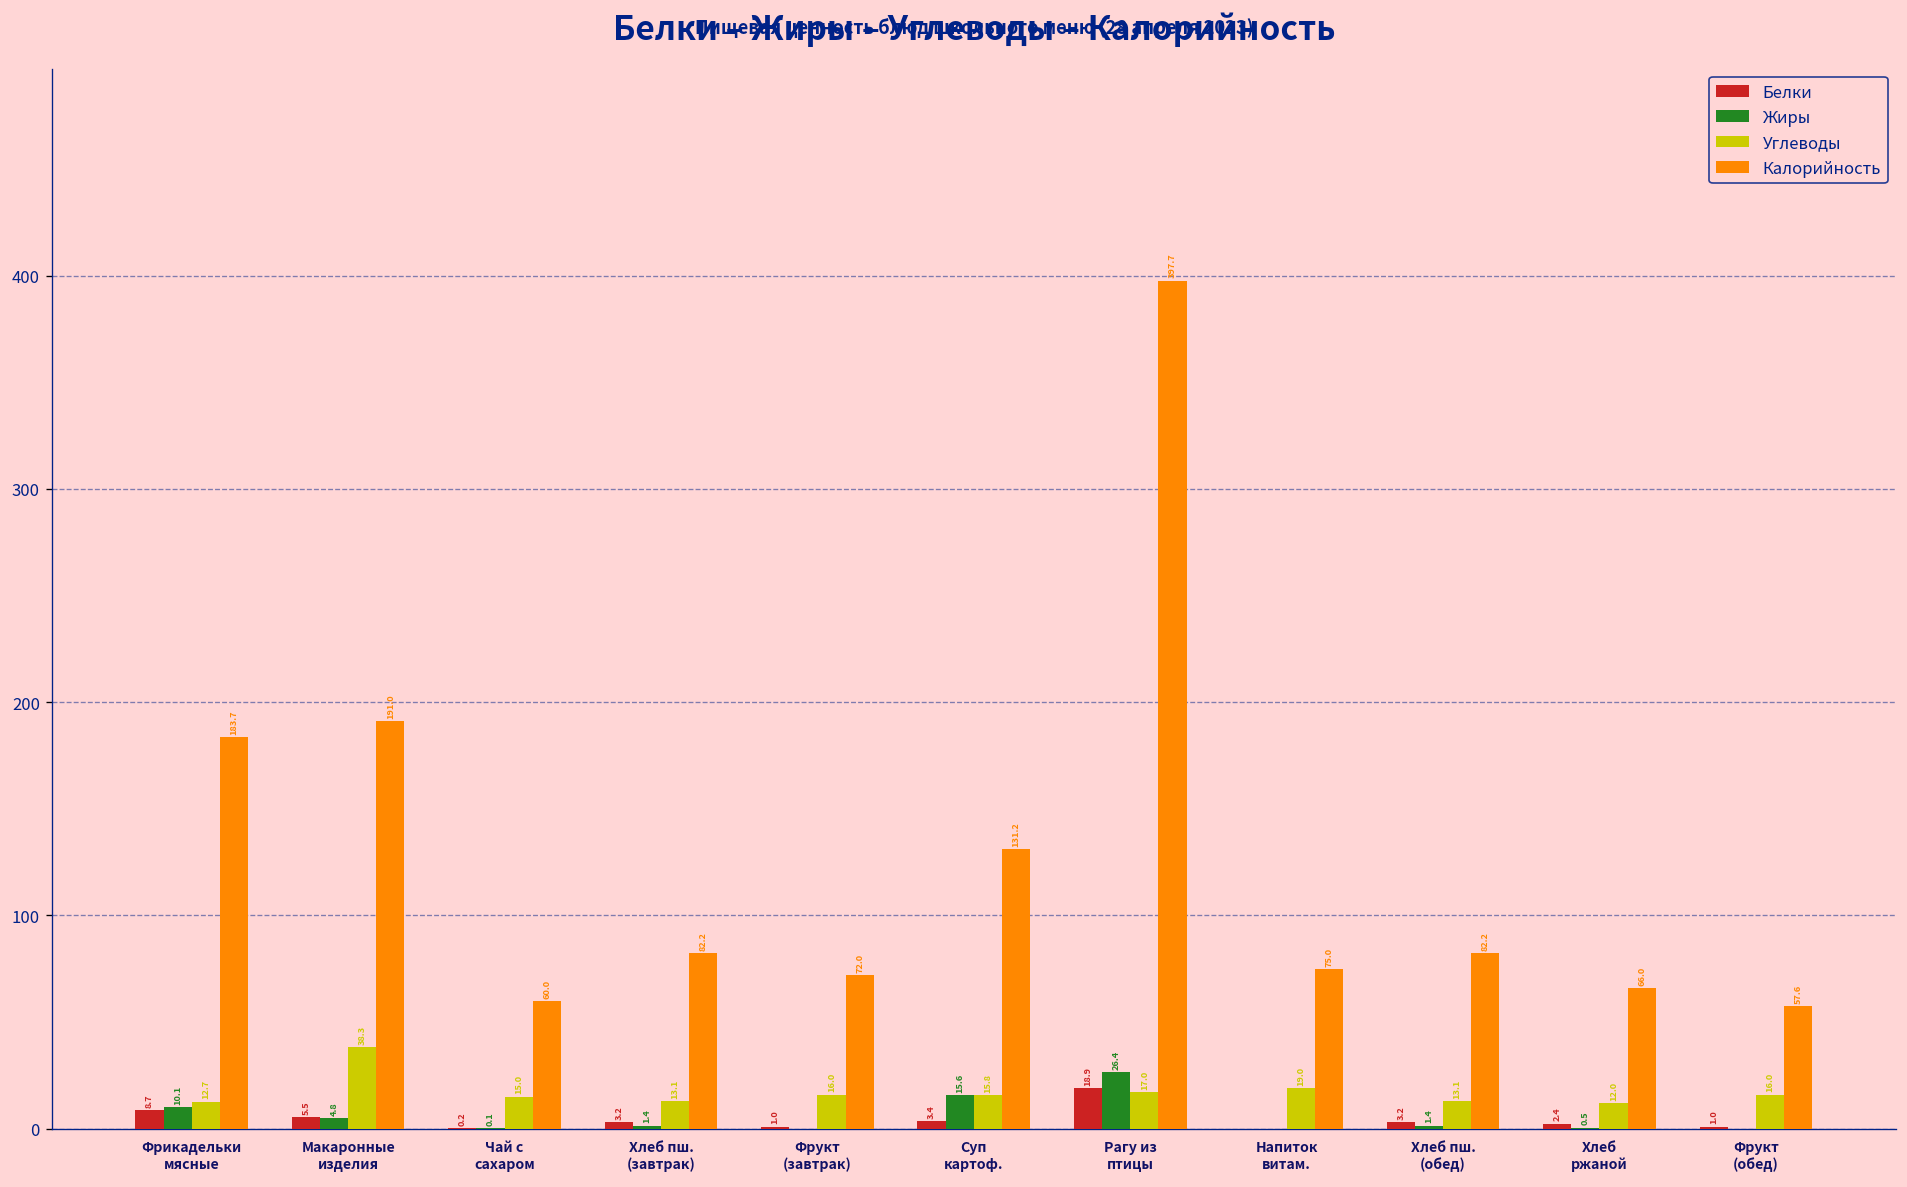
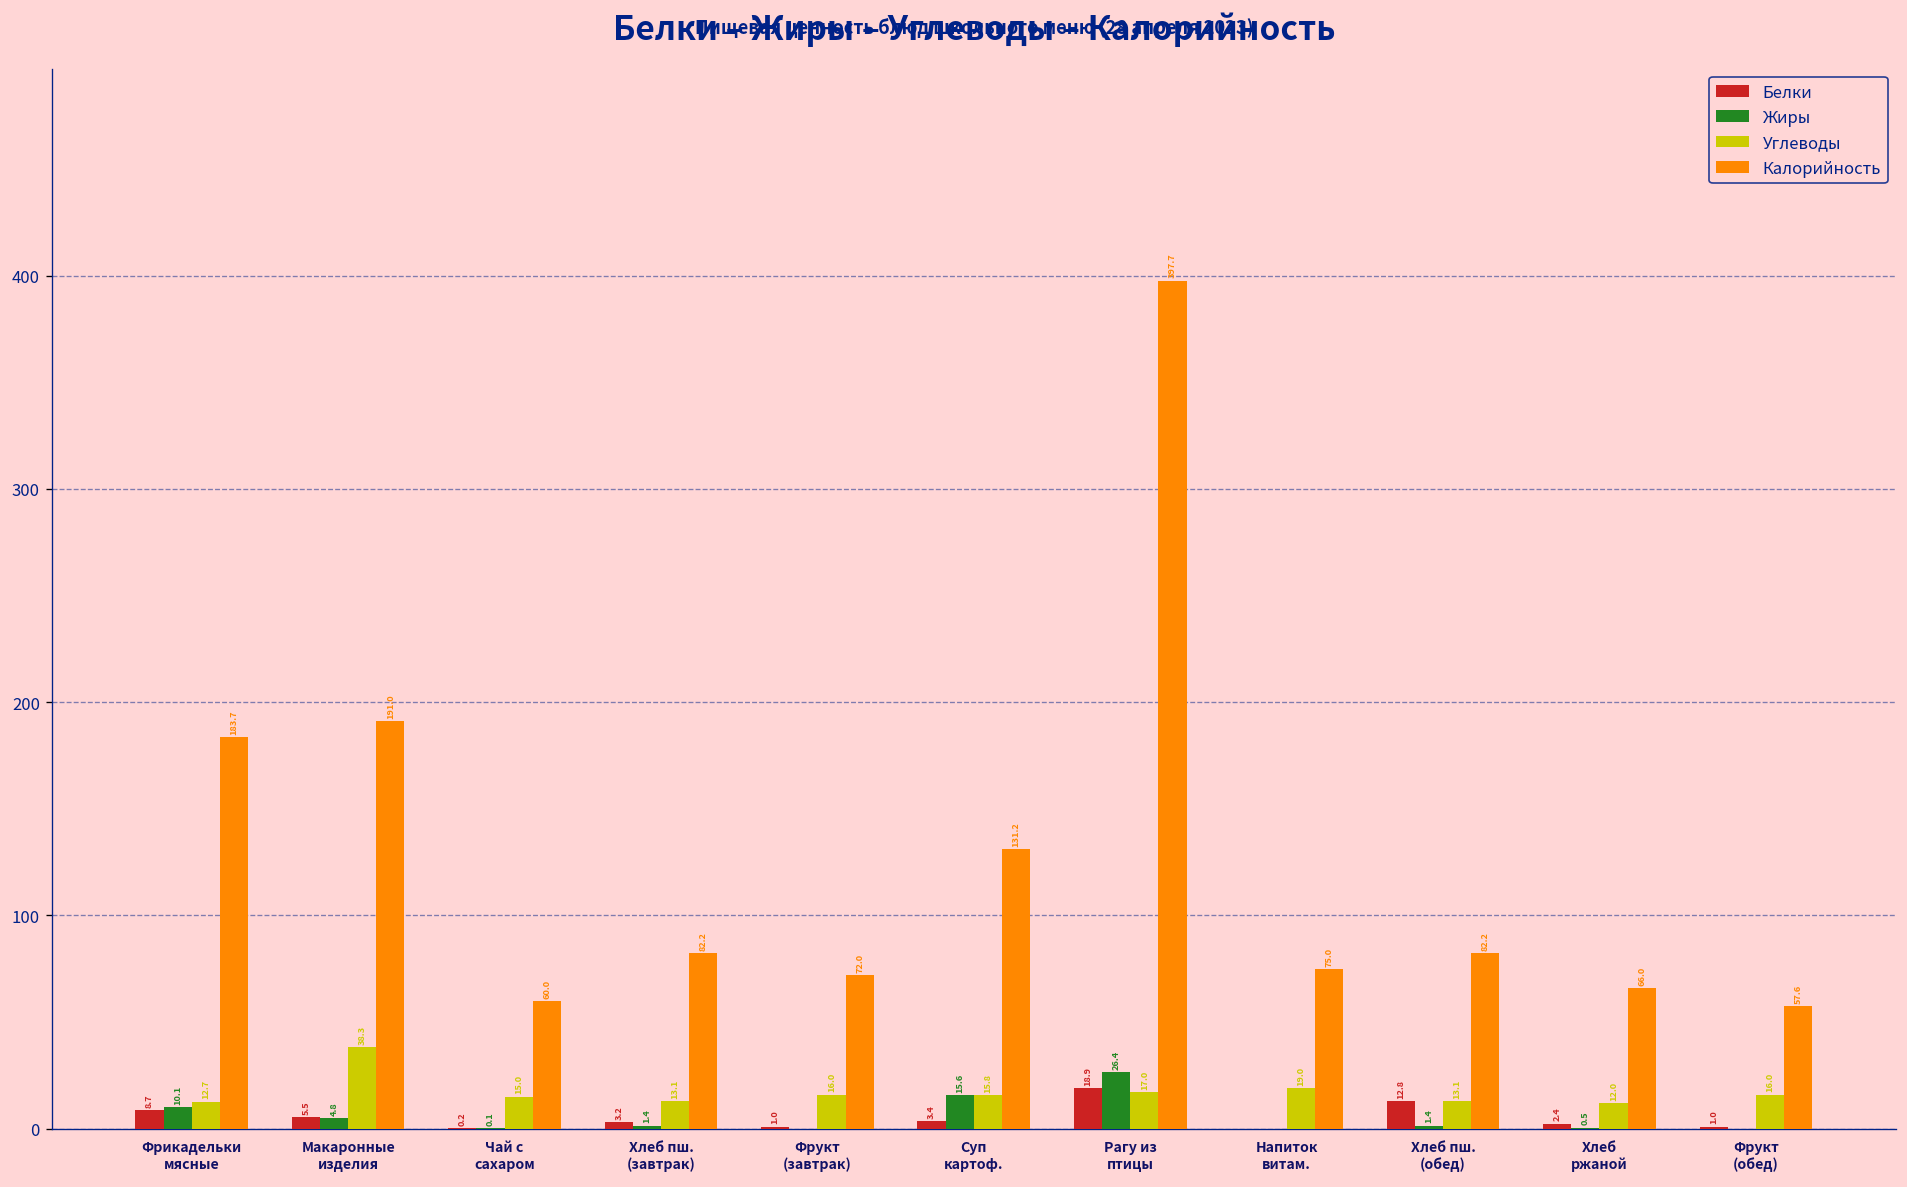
Белки, Хлеб пш. (обед): 3.2 -> 12.8
